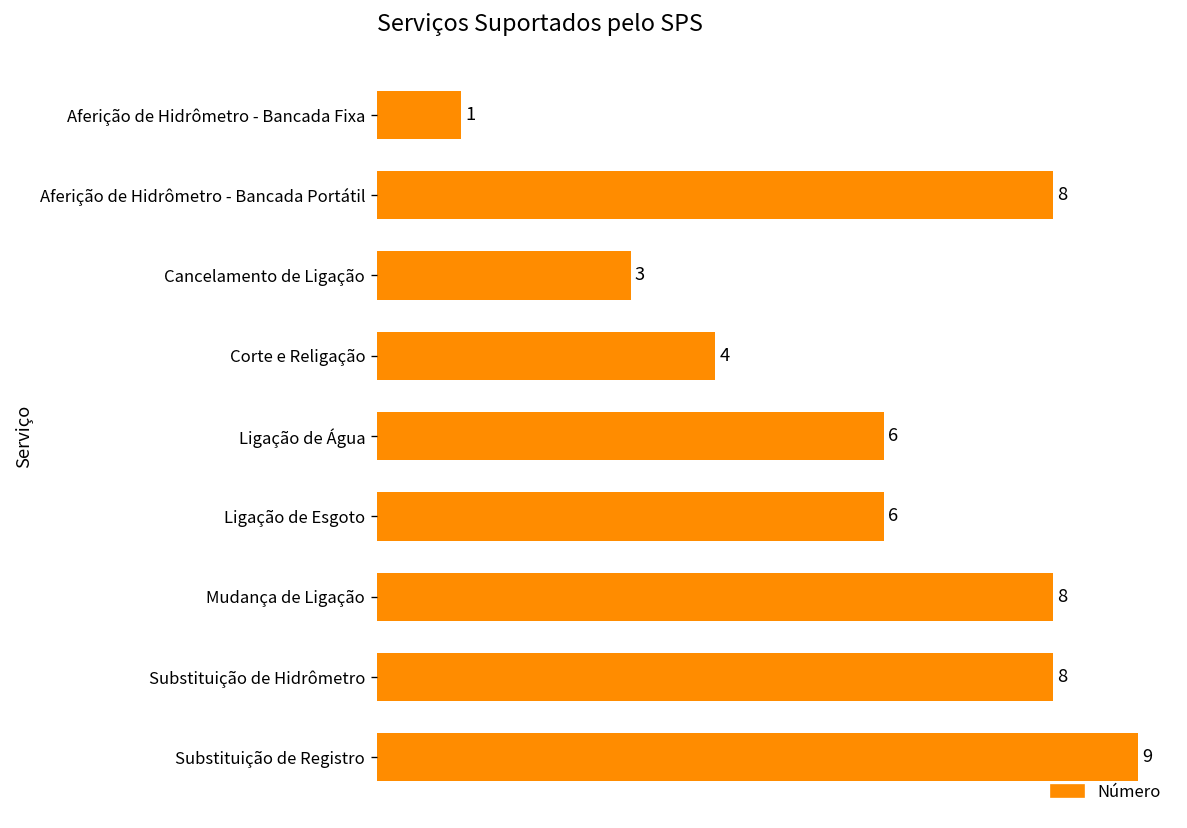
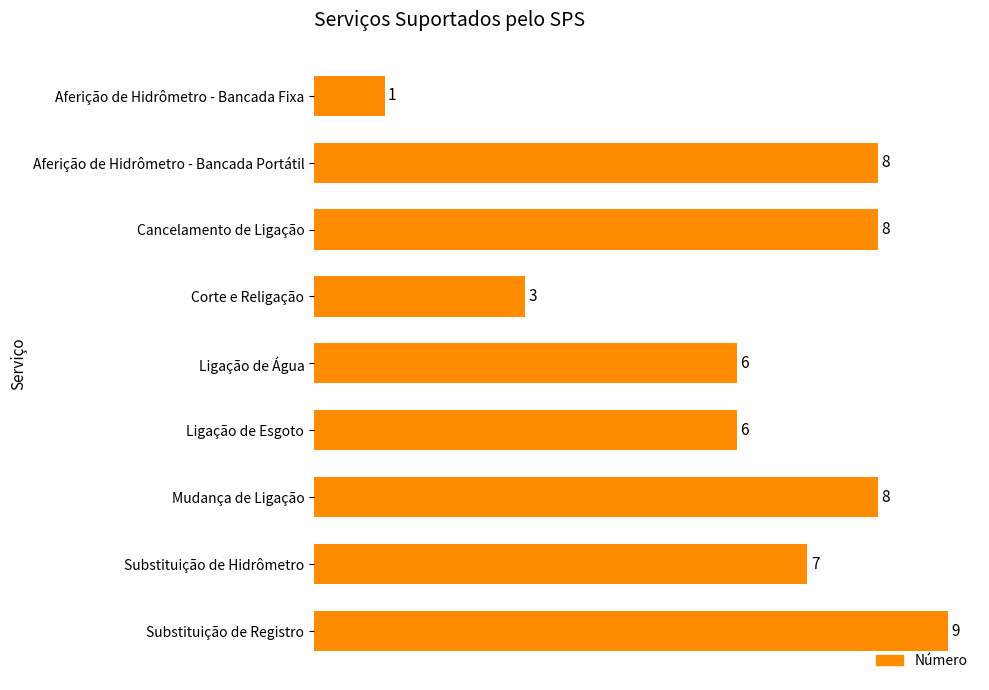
Cancelamento de Ligação: 3 -> 8
Corte e Religação: 4 -> 3
Substituição de Hidrômetro: 8 -> 7
